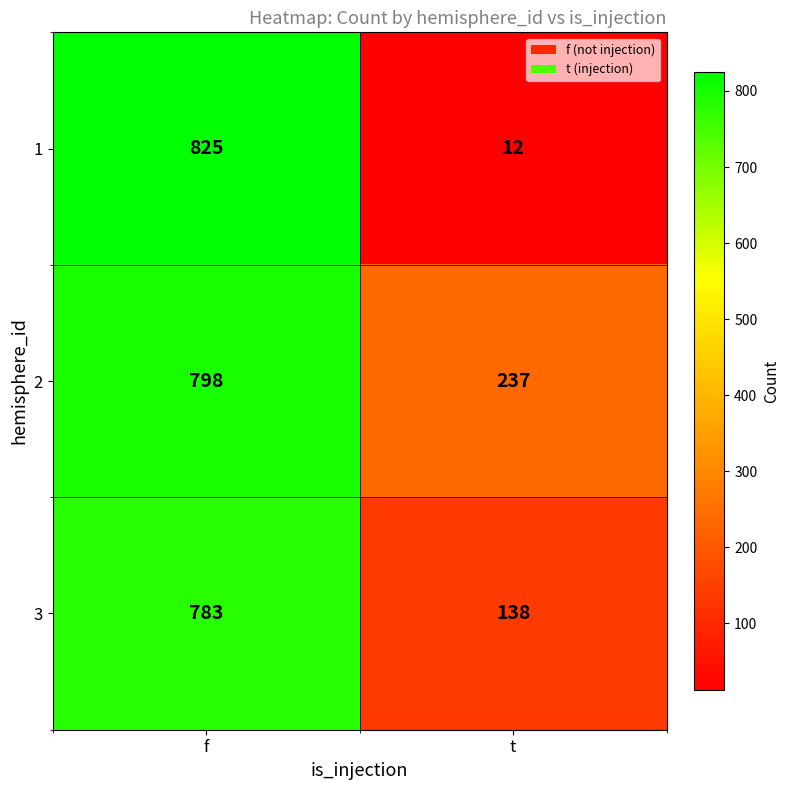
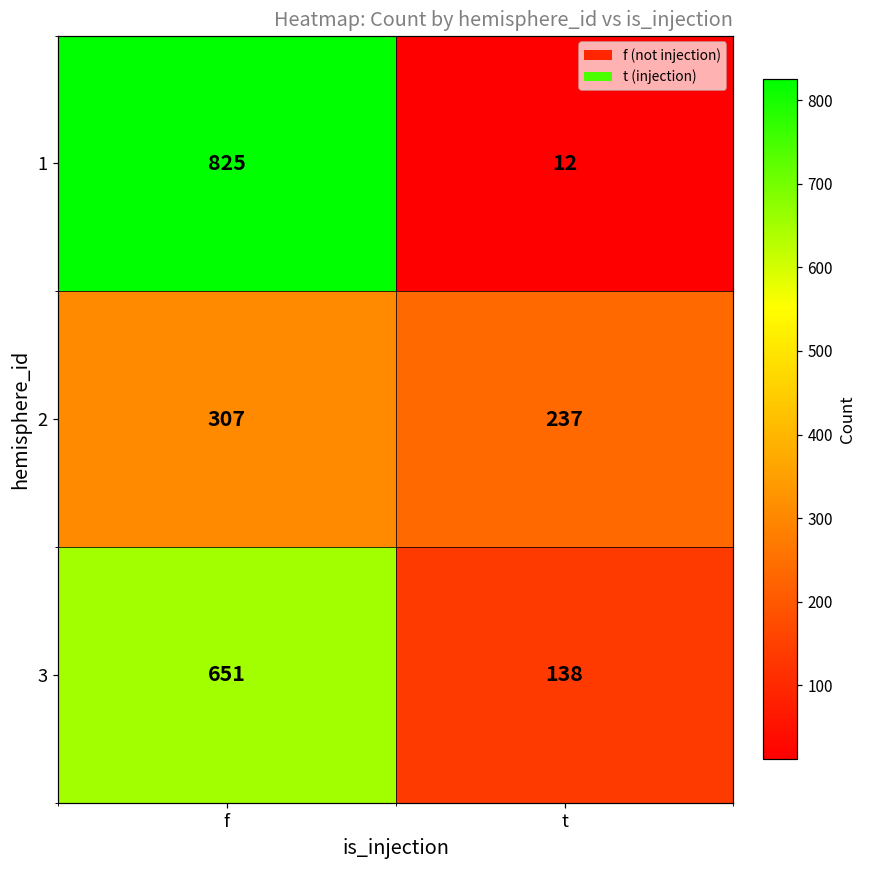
2, f: 798 -> 307
3, f: 783 -> 651
